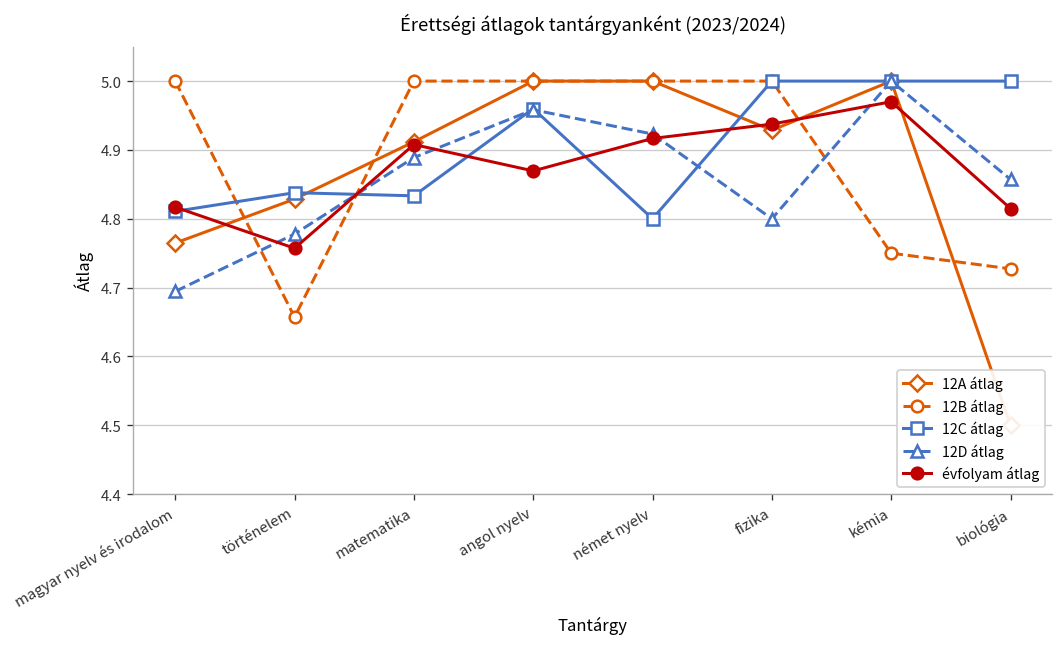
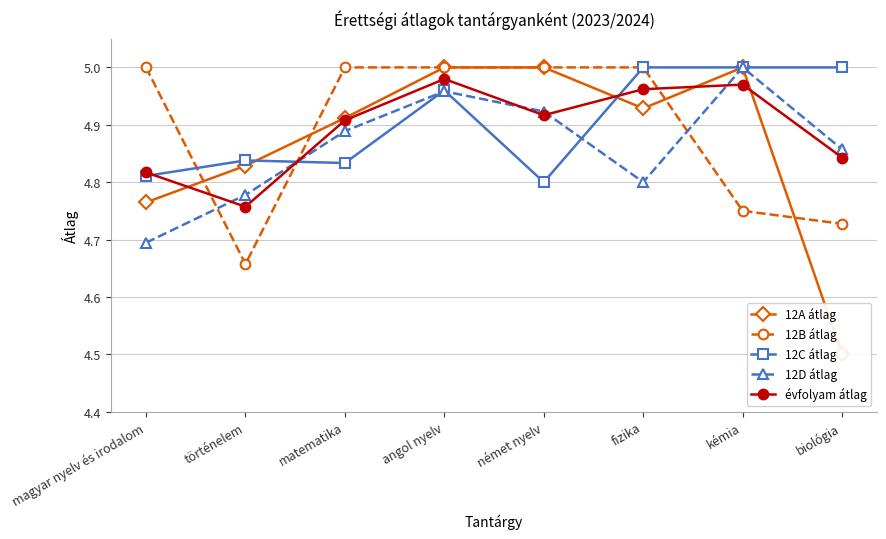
évfolyam átlag, angol nyelv: 4.87 -> 4.98
évfolyam átlag, fizika: 4.94 -> 4.96
évfolyam átlag, biológia: 4.81 -> 4.84
